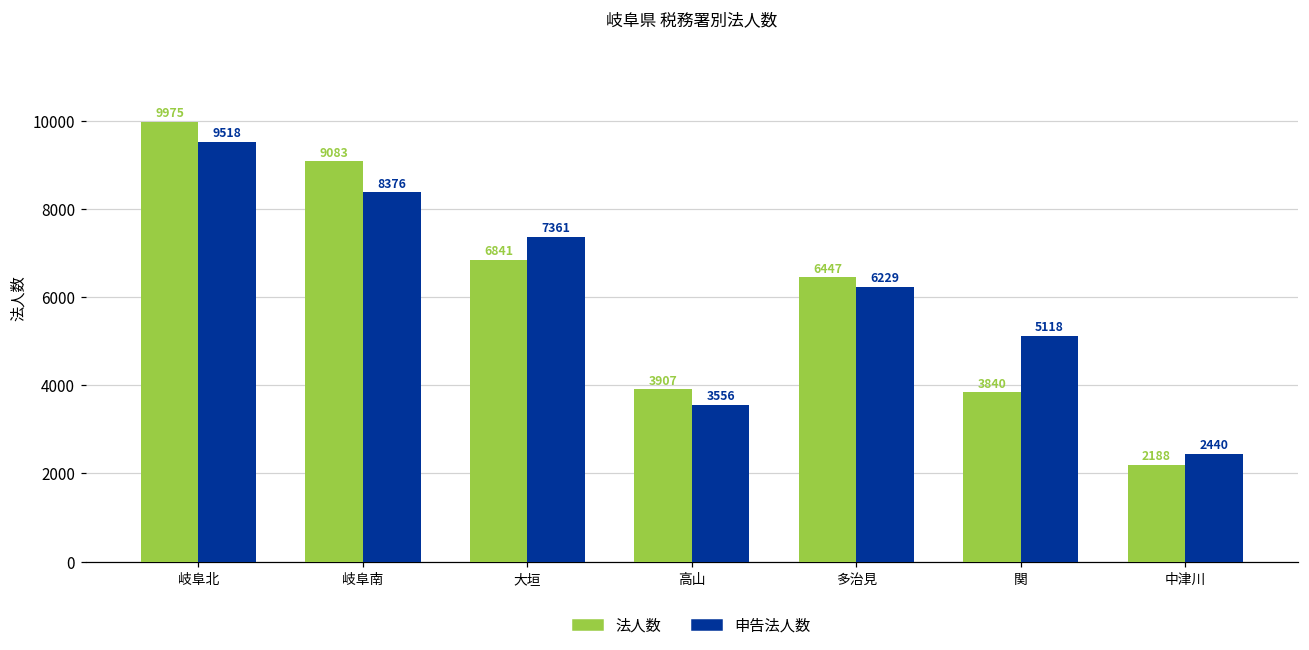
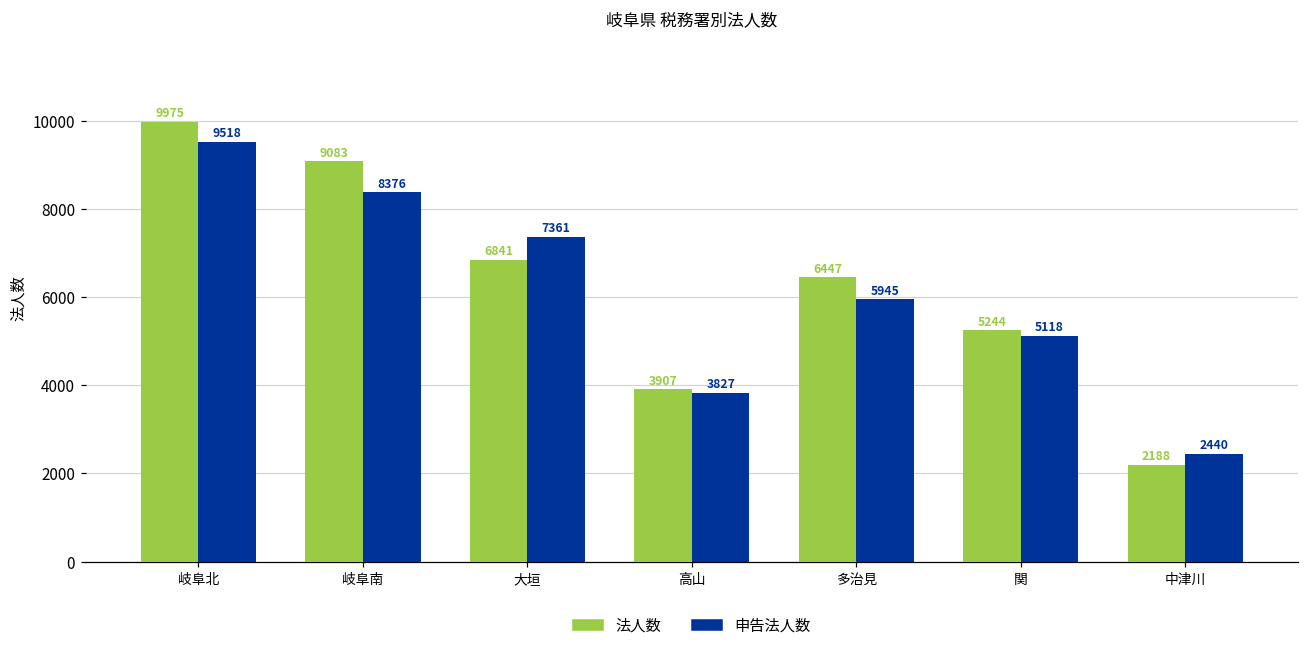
申告法人数, 高山: 3556 -> 3827
申告法人数, 多治見: 6229 -> 5945
法人数, 関: 3840 -> 5244
